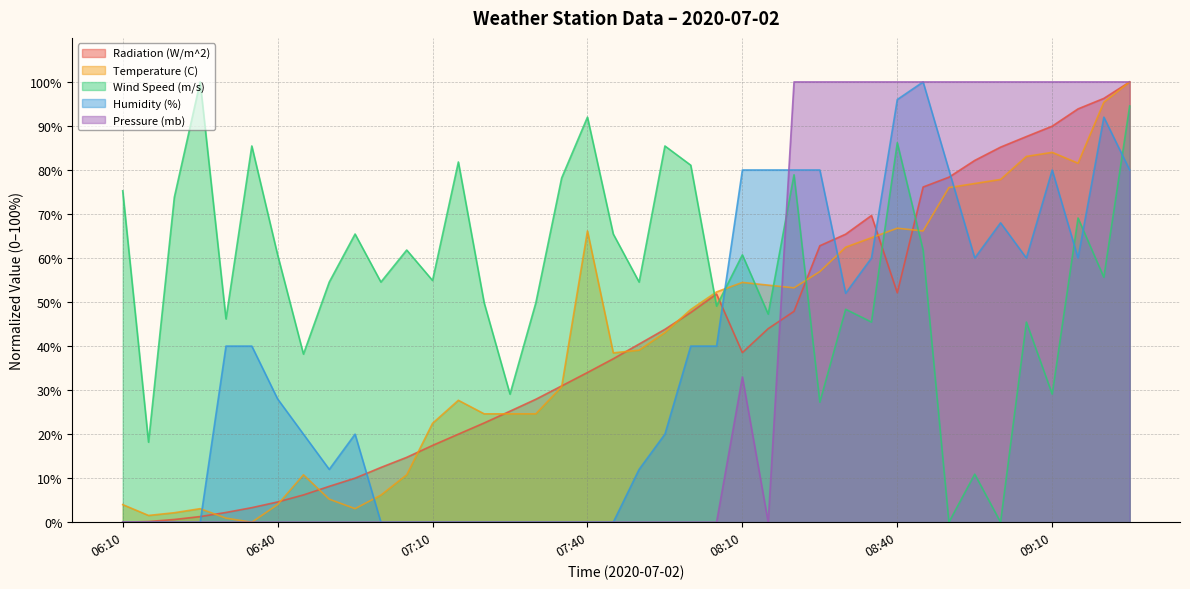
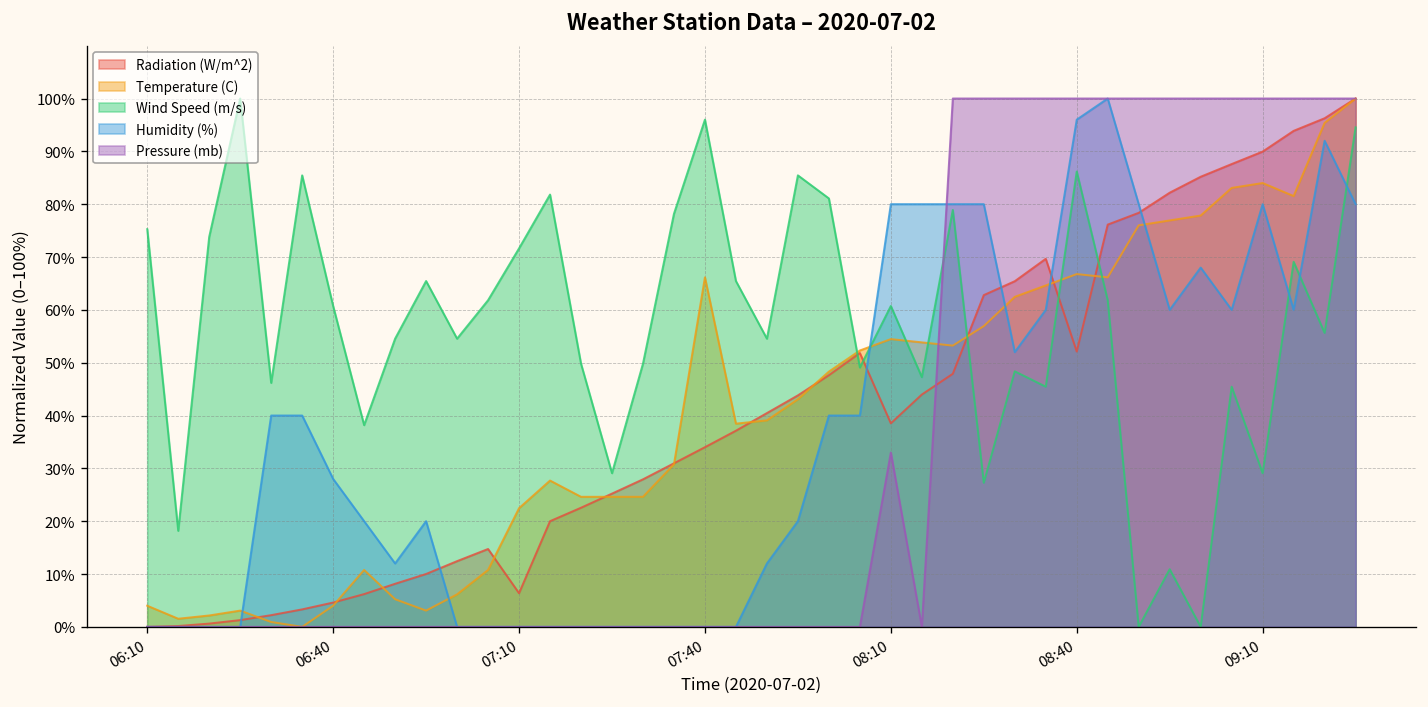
Radiation (W/m^2), 07:10: 17% -> 6%
Wind Speed (m/s), 07:10: 55% -> 72%
Wind Speed (m/s), 07:40: 92% -> 96%
